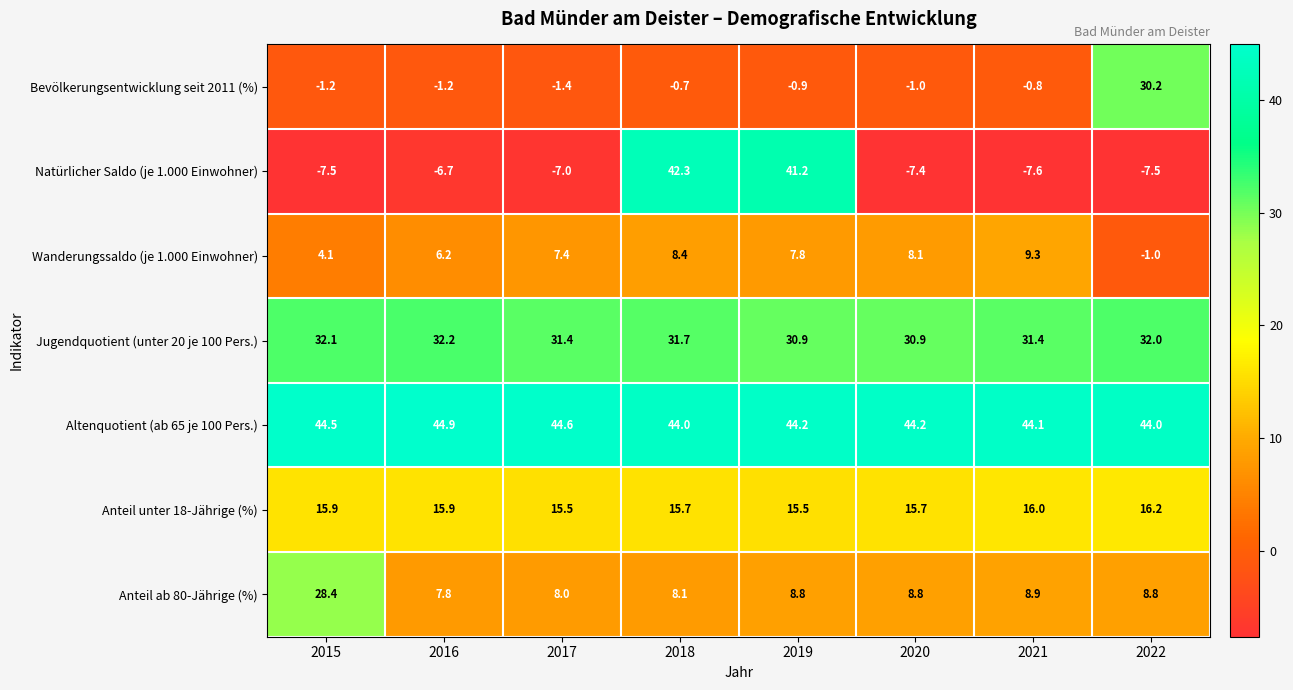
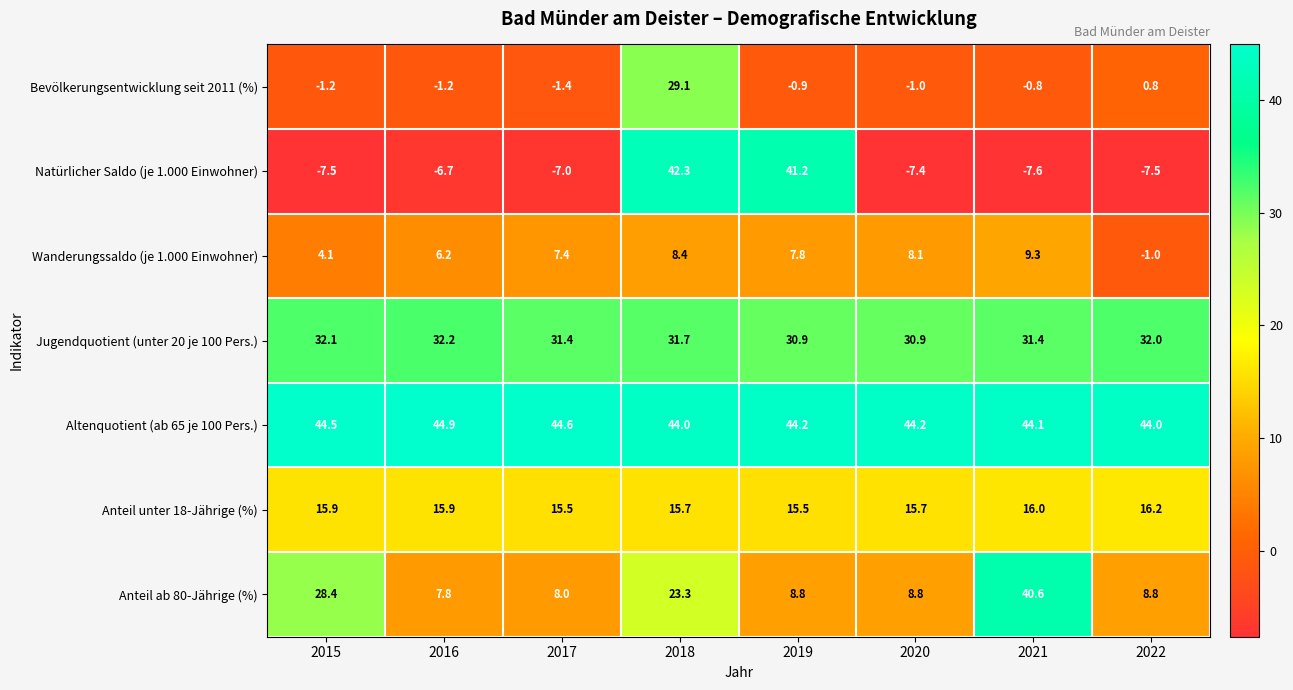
Bevölkerungsentwicklung seit 2011 (%), 2018: -0.7 -> 29.1
Bevölkerungsentwicklung seit 2011 (%), 2022: 30.2 -> 0.8
Anteil ab 80-Jährige (%), 2018: 8.1 -> 23.3
Anteil ab 80-Jährige (%), 2021: 8.9 -> 40.6
